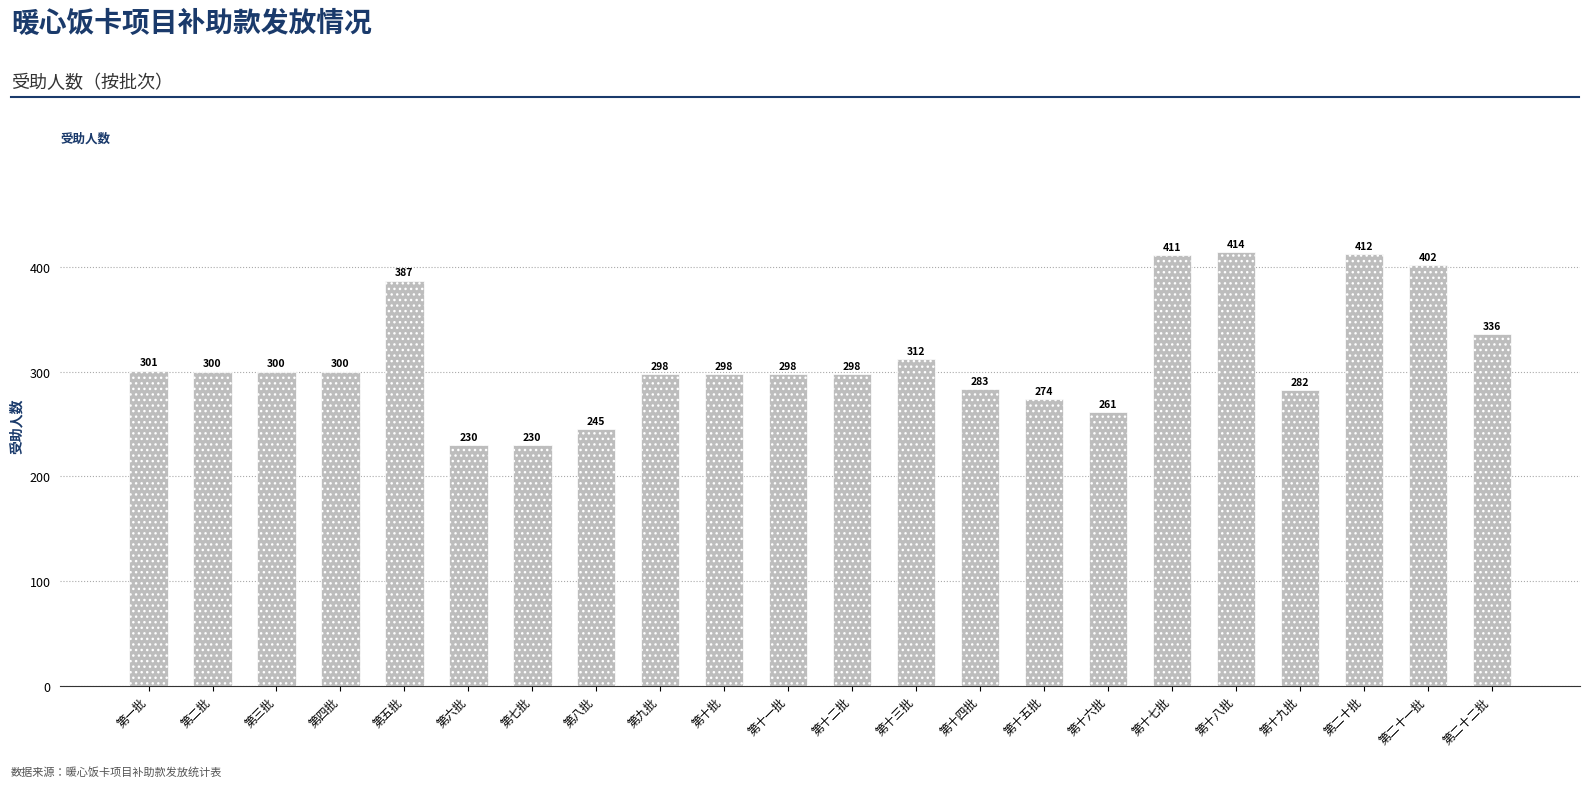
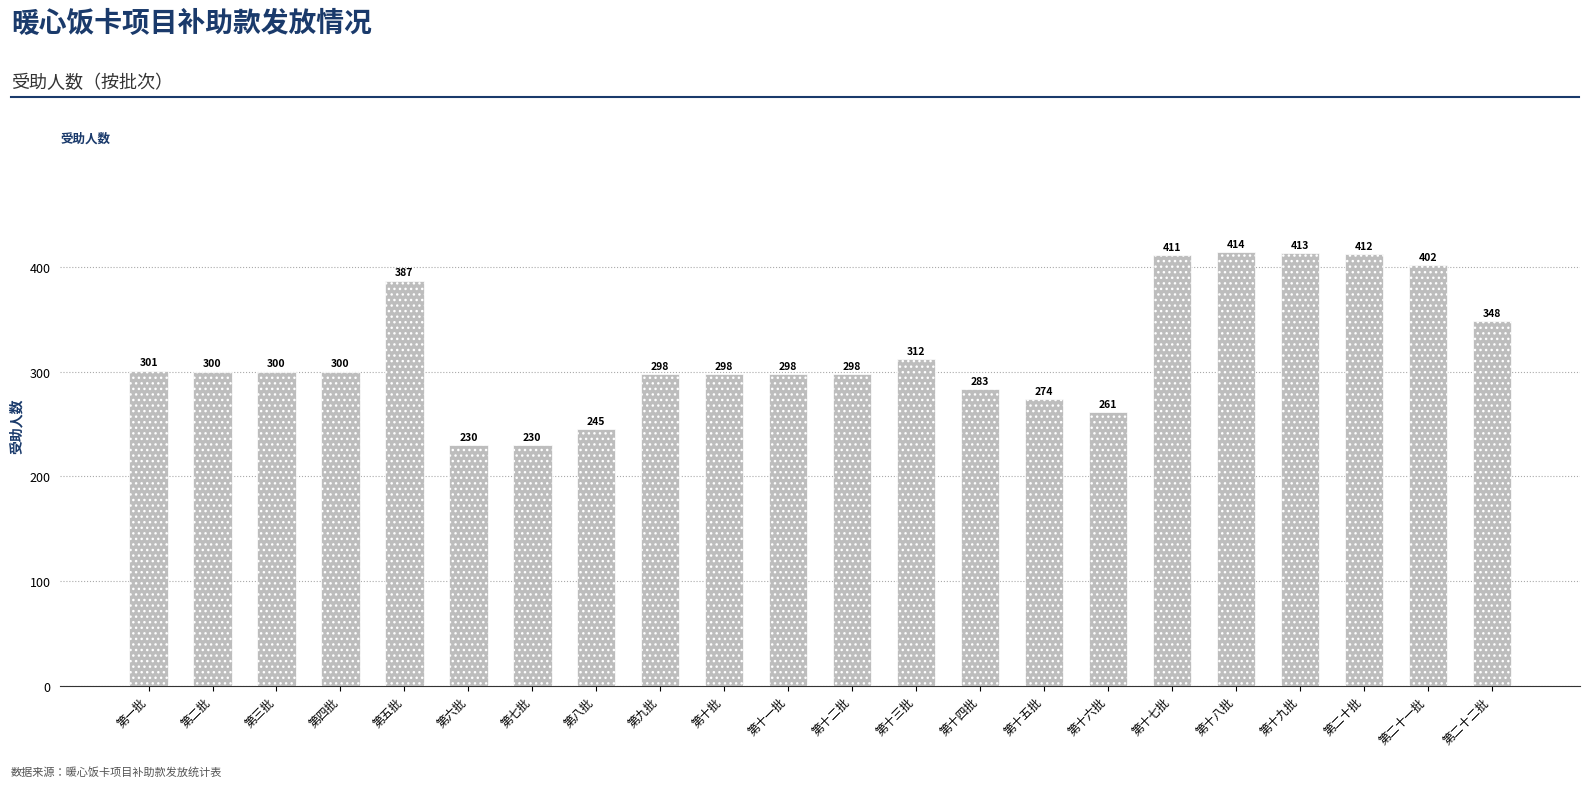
第十九批: 282 -> 413
第二十二批: 336 -> 348
